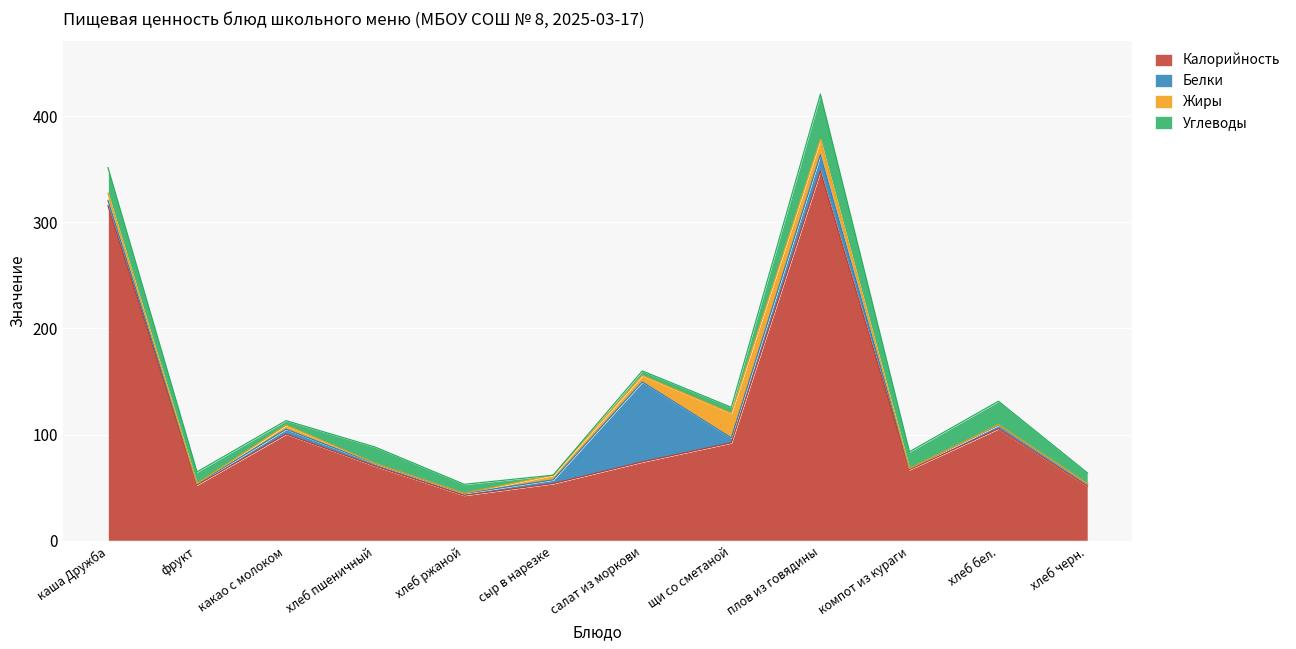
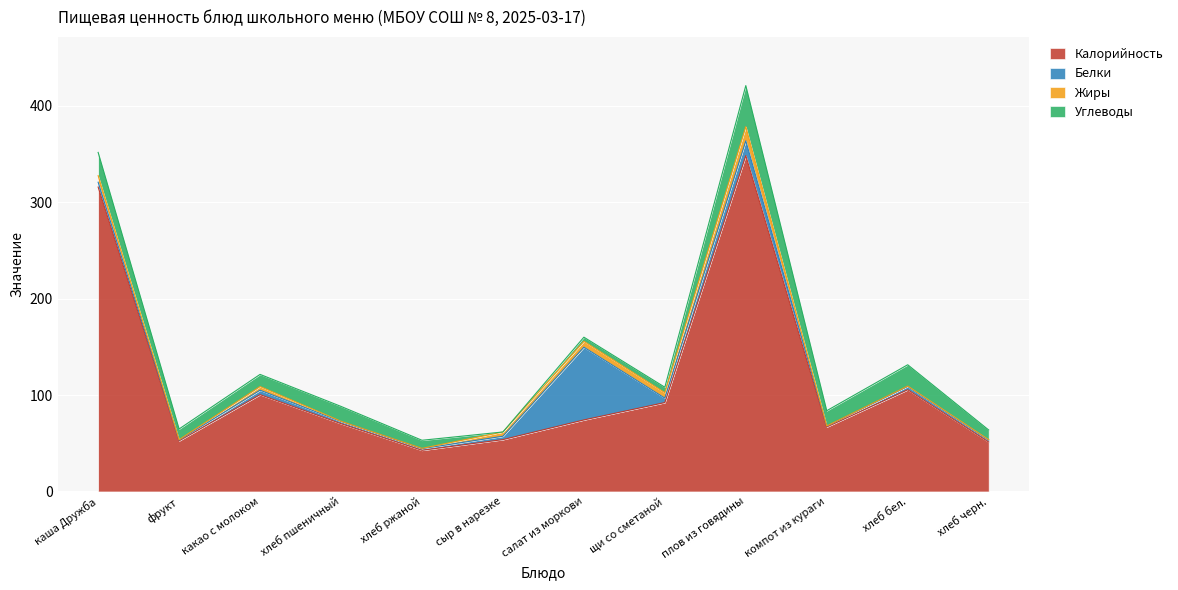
Углеводы, какао с молоком: 0 -> 10
Жиры, щи со сметаной: 20 -> 10
